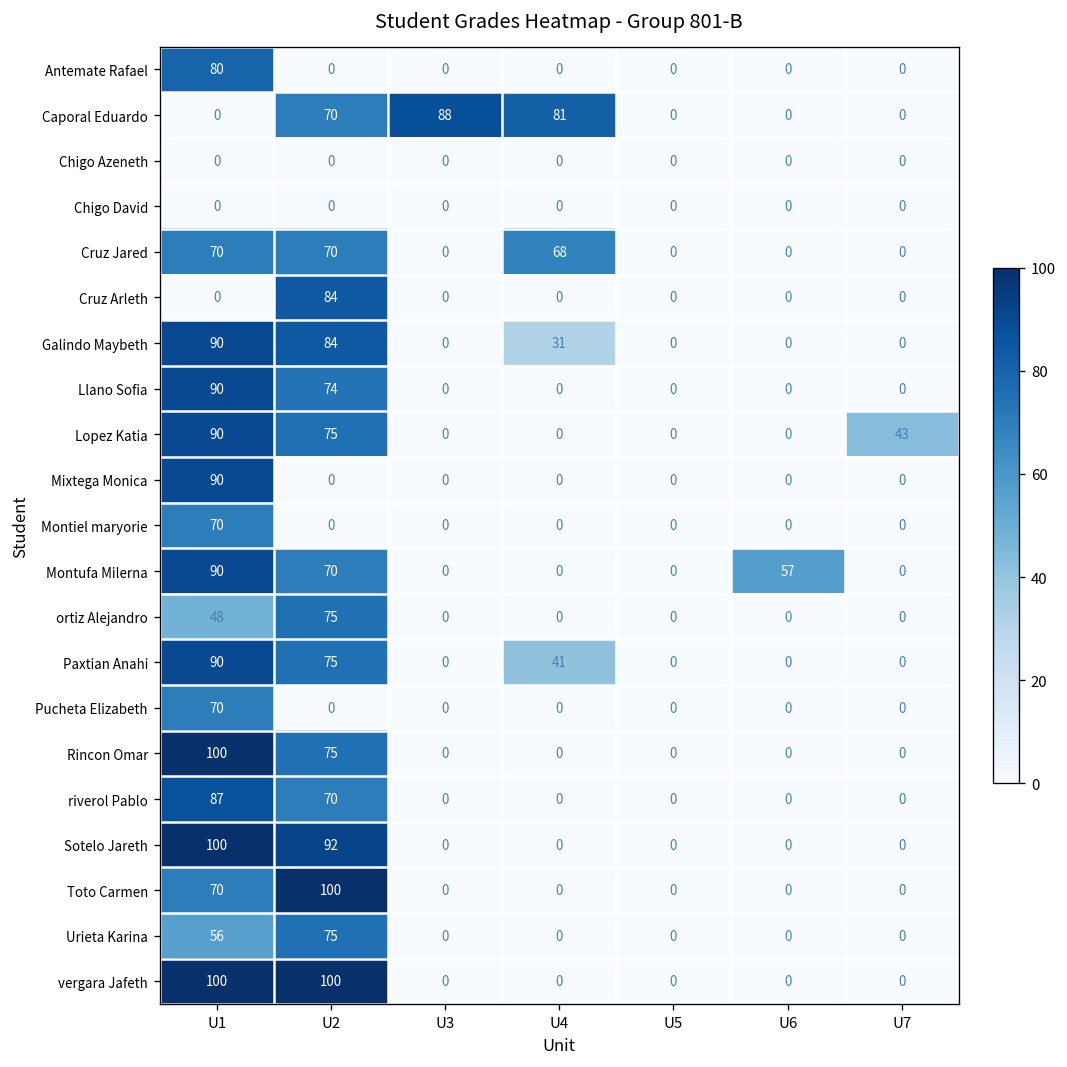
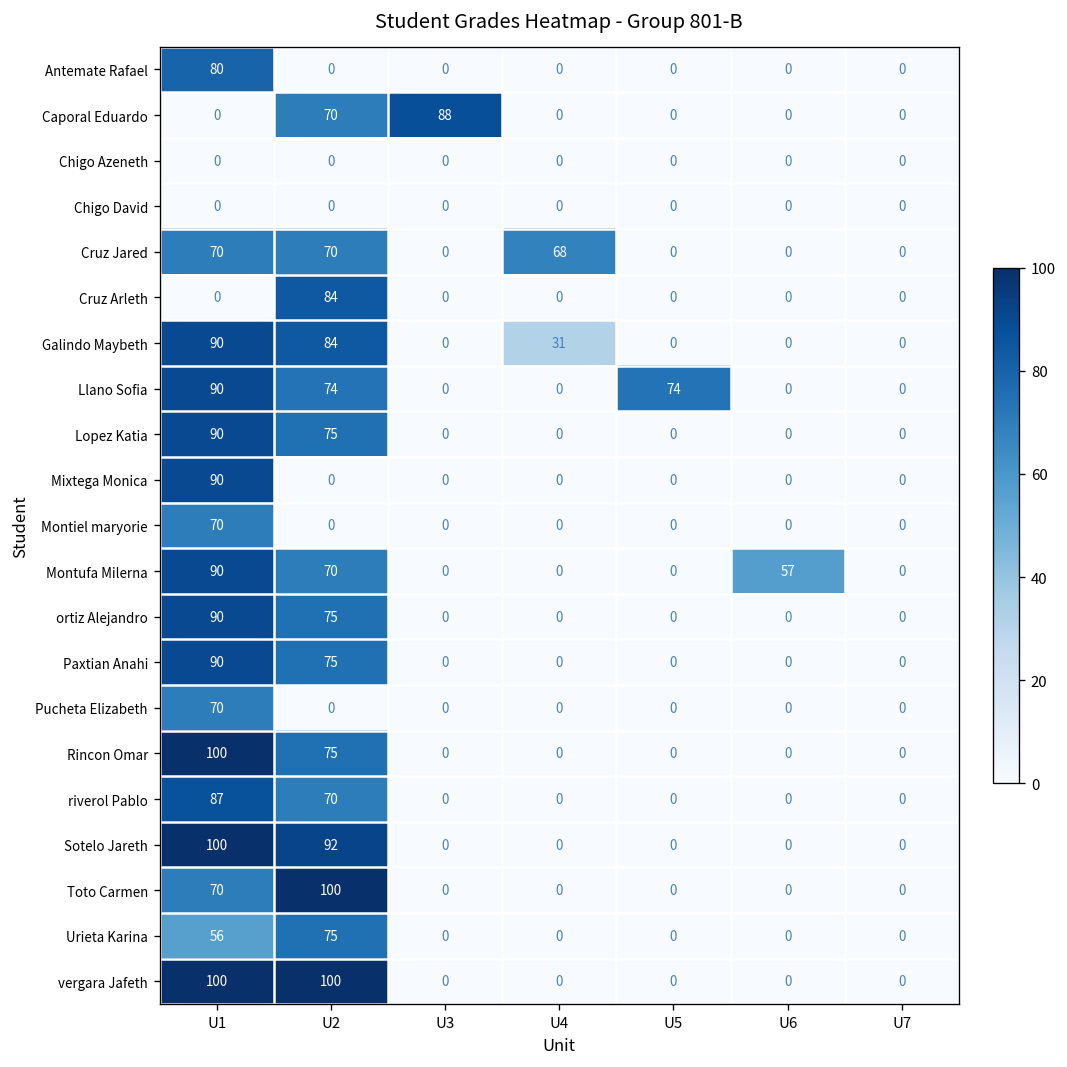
Caporal Eduardo, U4: 81 -> 0
Llano Sofia, U5: 0 -> 74
Lopez Katia, U7: 43 -> 0
ortiz Alejandro, U1: 48 -> 90
Paxtian Anahi, U4: 41 -> 0
